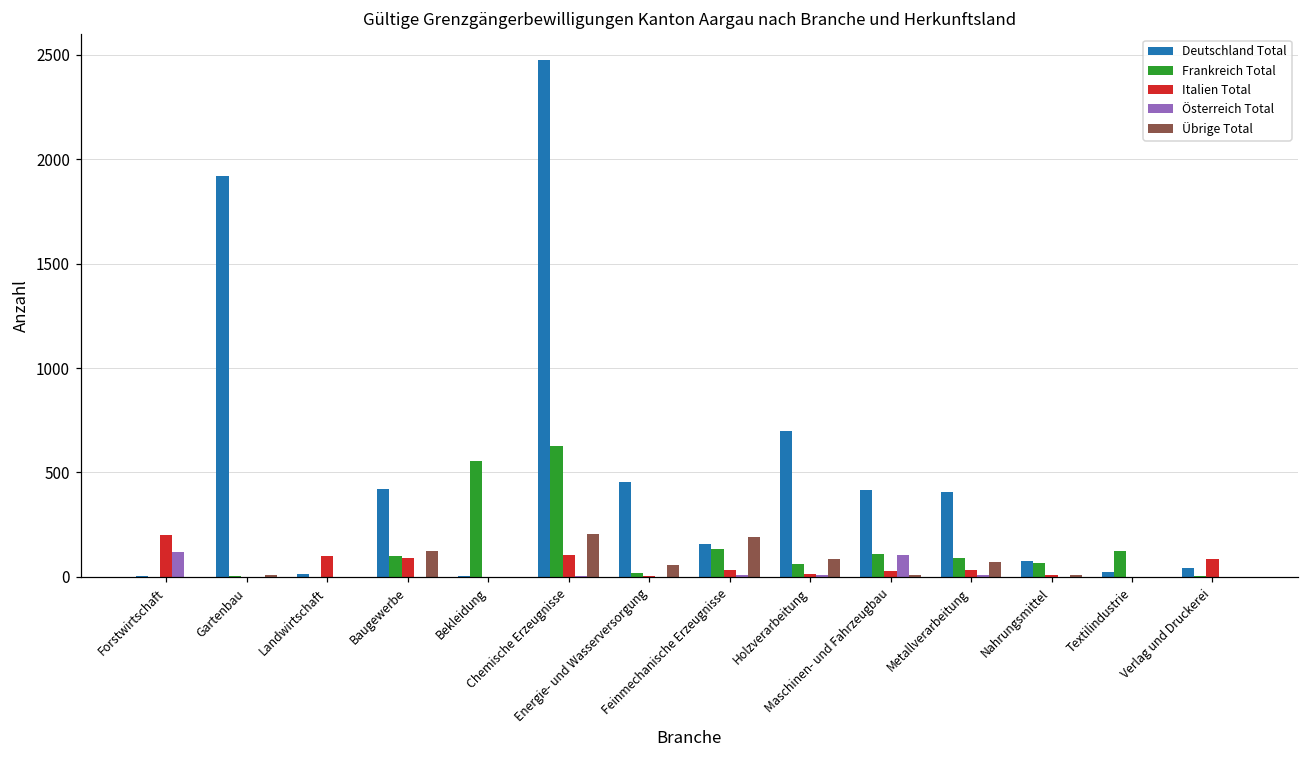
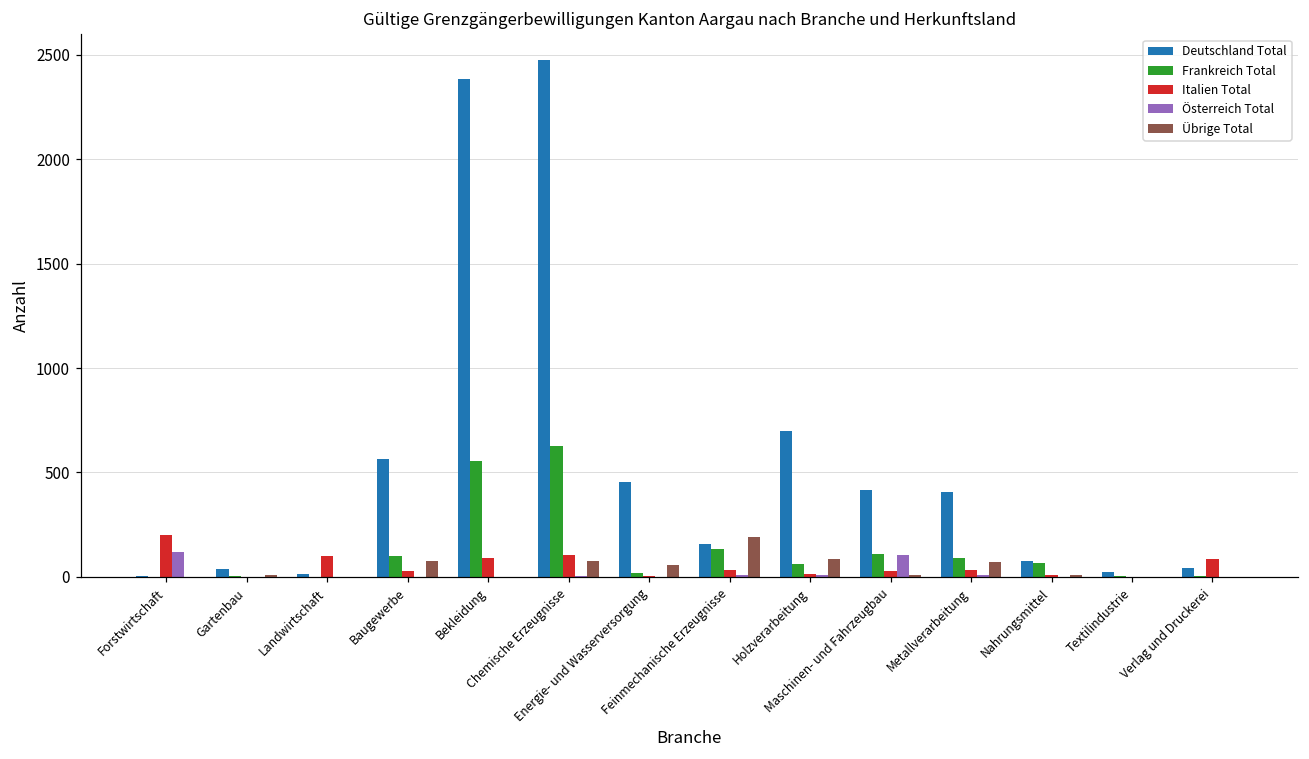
Deutschland Total, Gartenbau: 1920 -> 40
Deutschland Total, Baugewerbe: 420 -> 570
Italien Total, Baugewerbe: 90 -> 30
Übrige Total, Baugewerbe: 120 -> 70
Deutschland Total, Bekleidung: 10 -> 2380
Italien Total, Bekleidung: 0 -> 90
Übrige Total, Chemische Erzeugnisse: 210 -> 80
Frankreich Total, Textilindustrie: 120 -> 0
